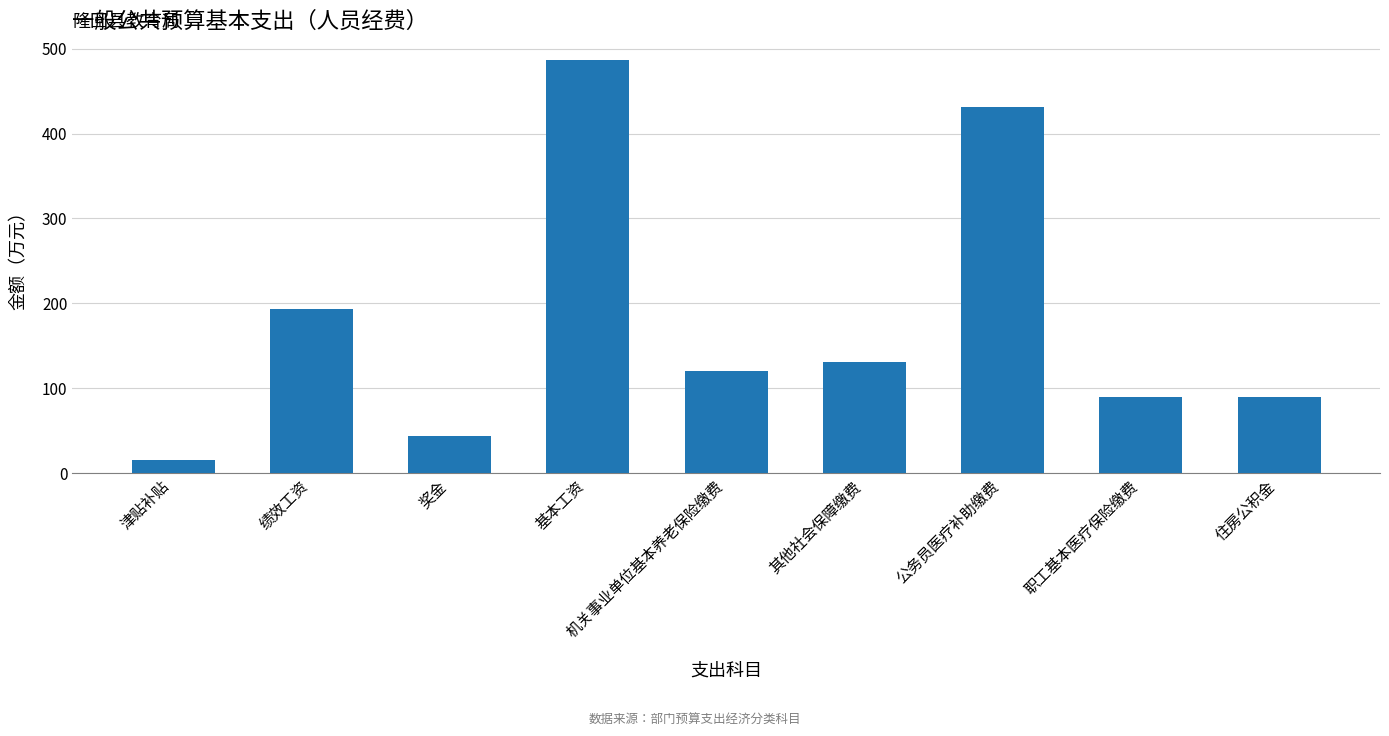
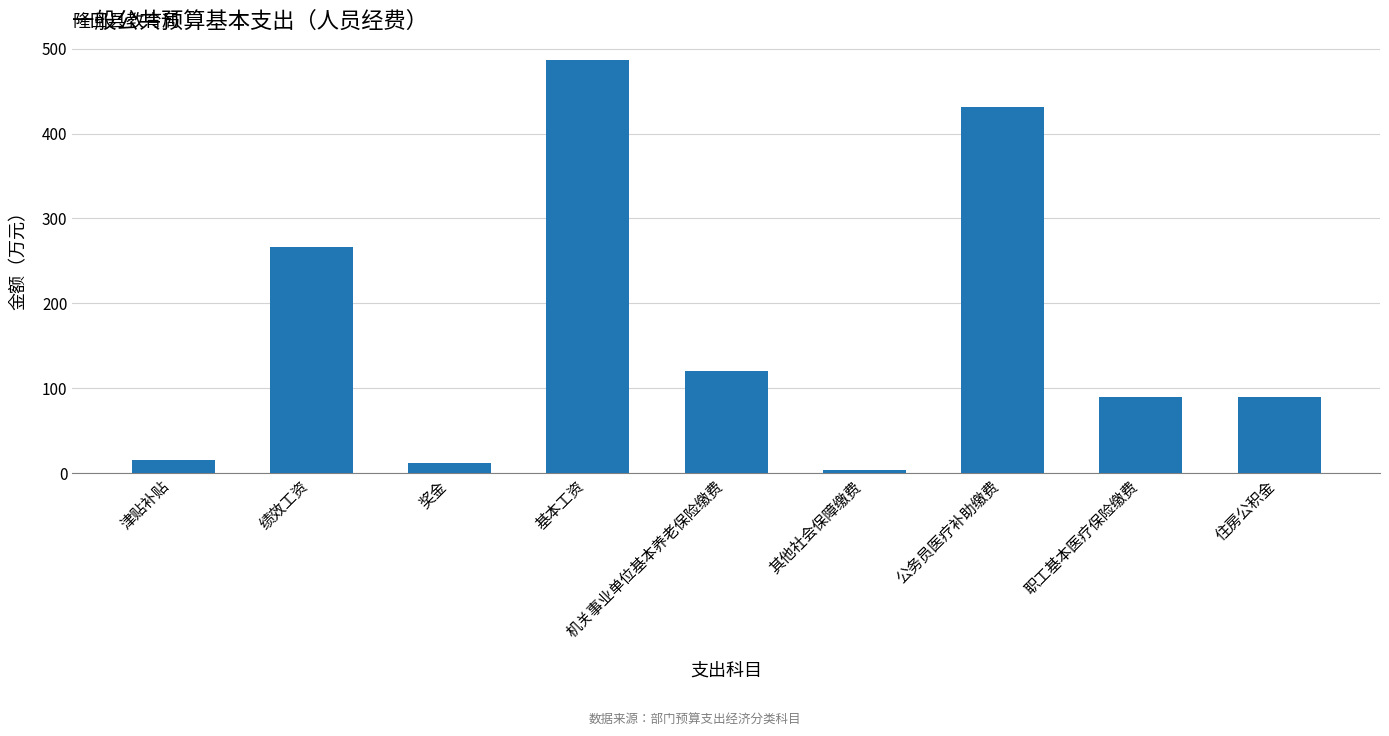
绩效工资: 190 -> 270
奖金: 40 -> 10
其他社会保障缴费: 130 -> 0
